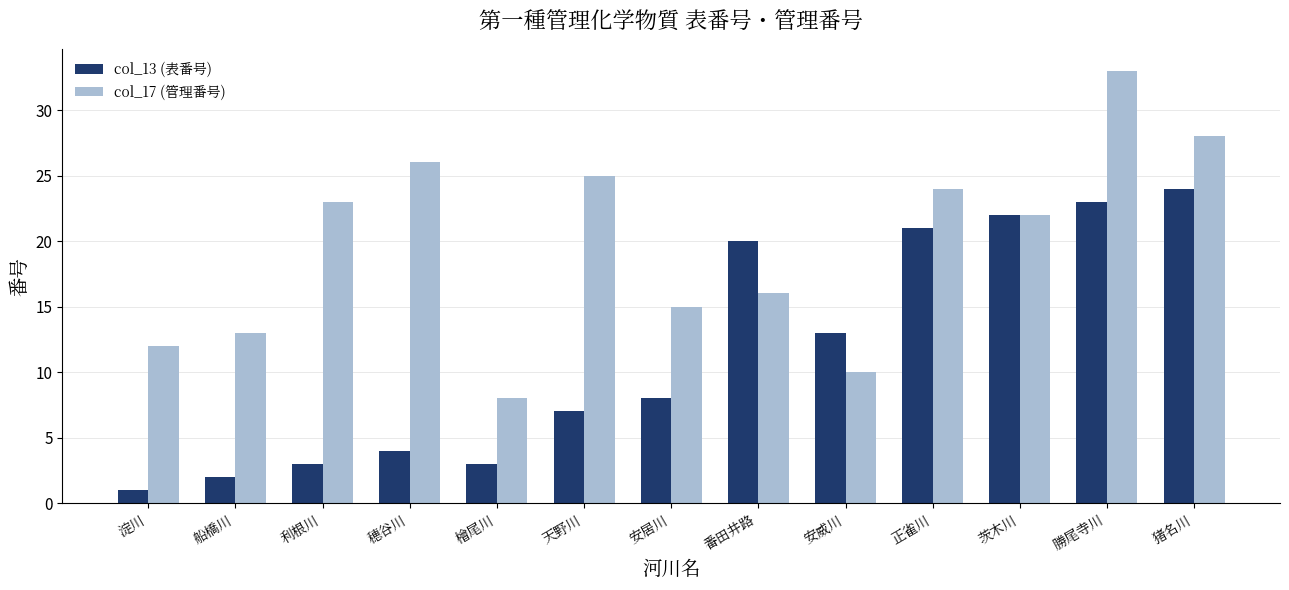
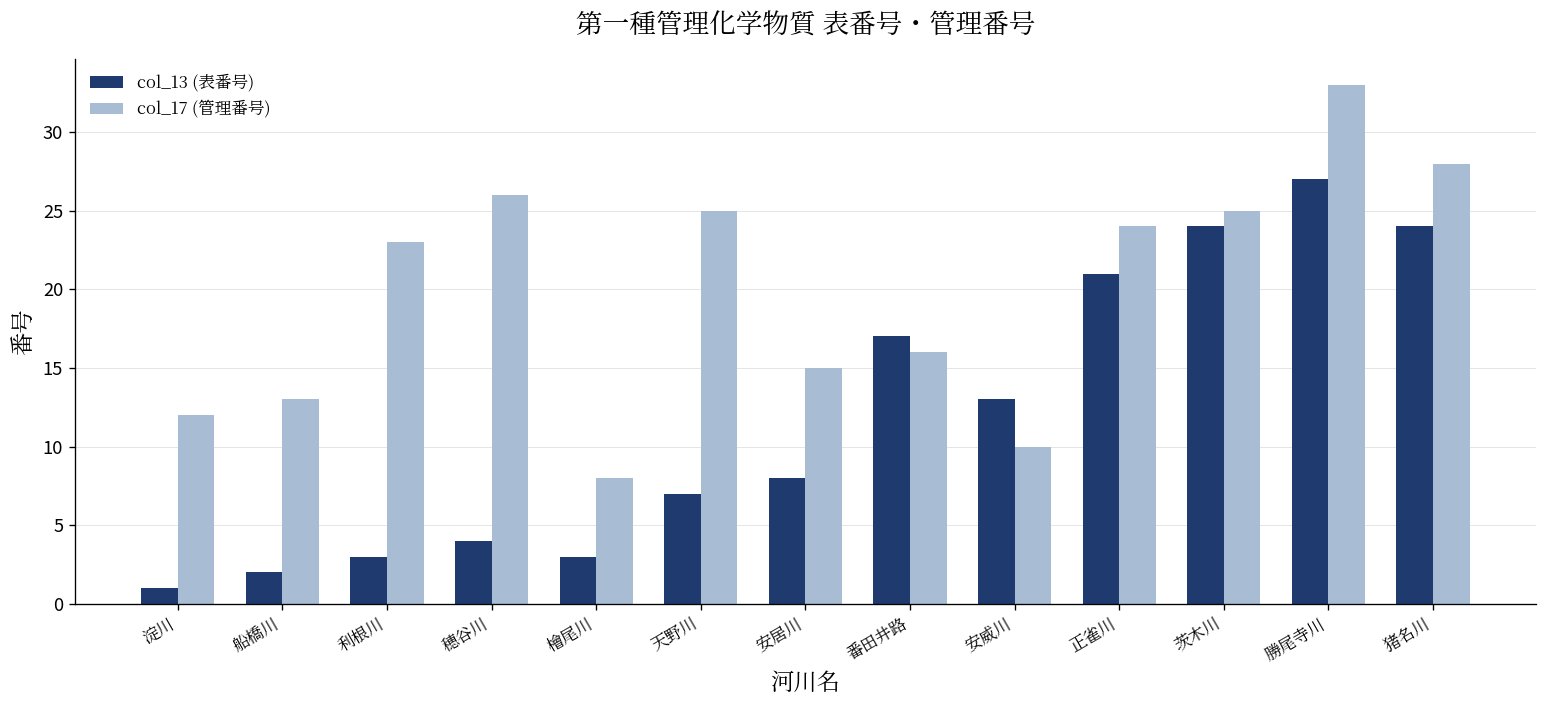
col_13 (表番号), 番田井路: 20 -> 17
col_13 (表番号), 茨木川: 22 -> 24
col_17 (管理番号), 茨木川: 22 -> 25
col_13 (表番号), 勝尾寺川: 23 -> 27
